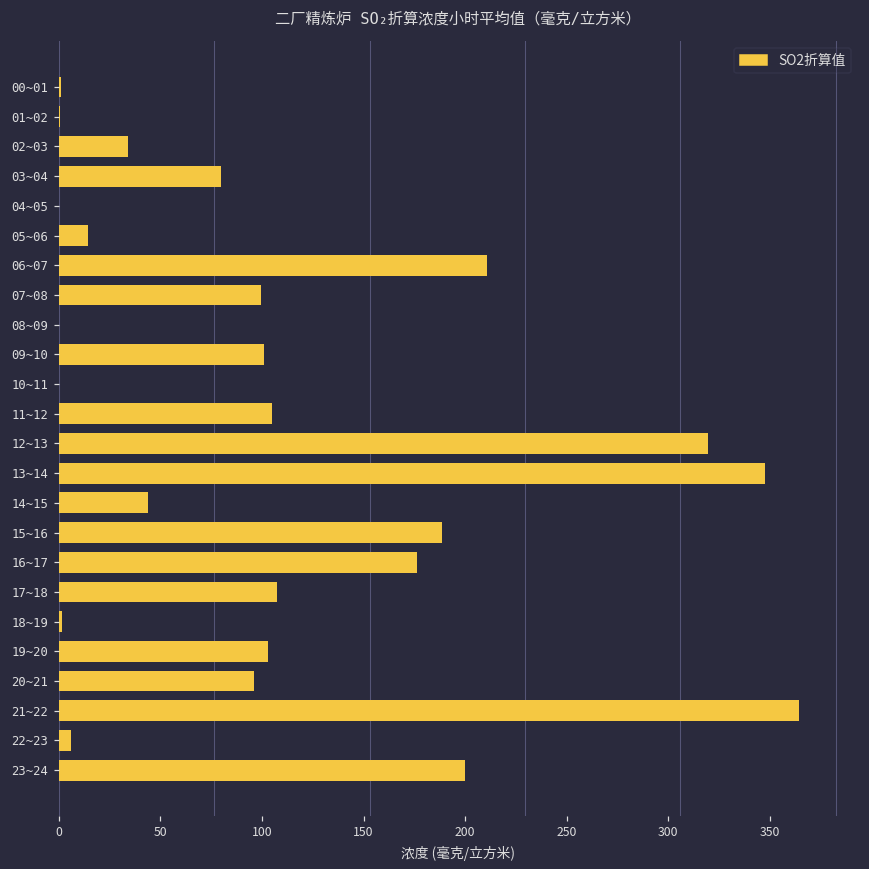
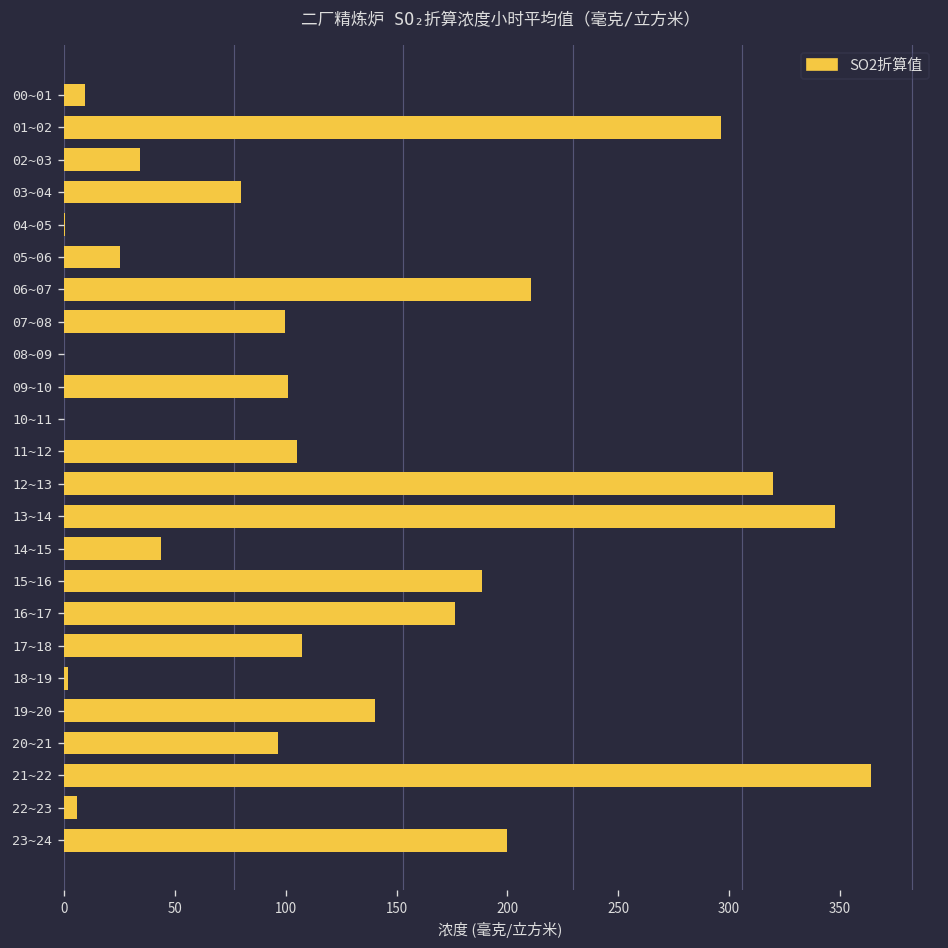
00~01: 1 -> 9
01~02: 0 -> 297
05~06: 14 -> 25
19~20: 103 -> 140
